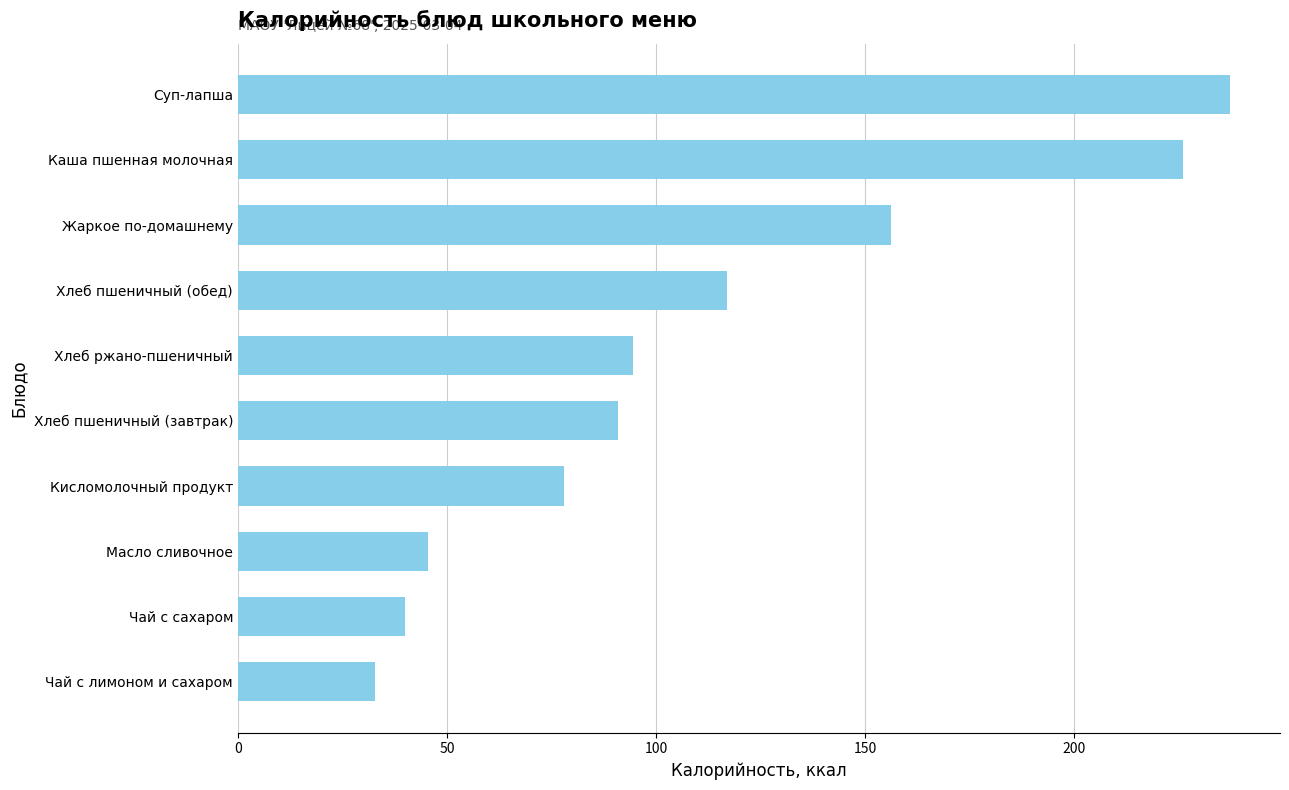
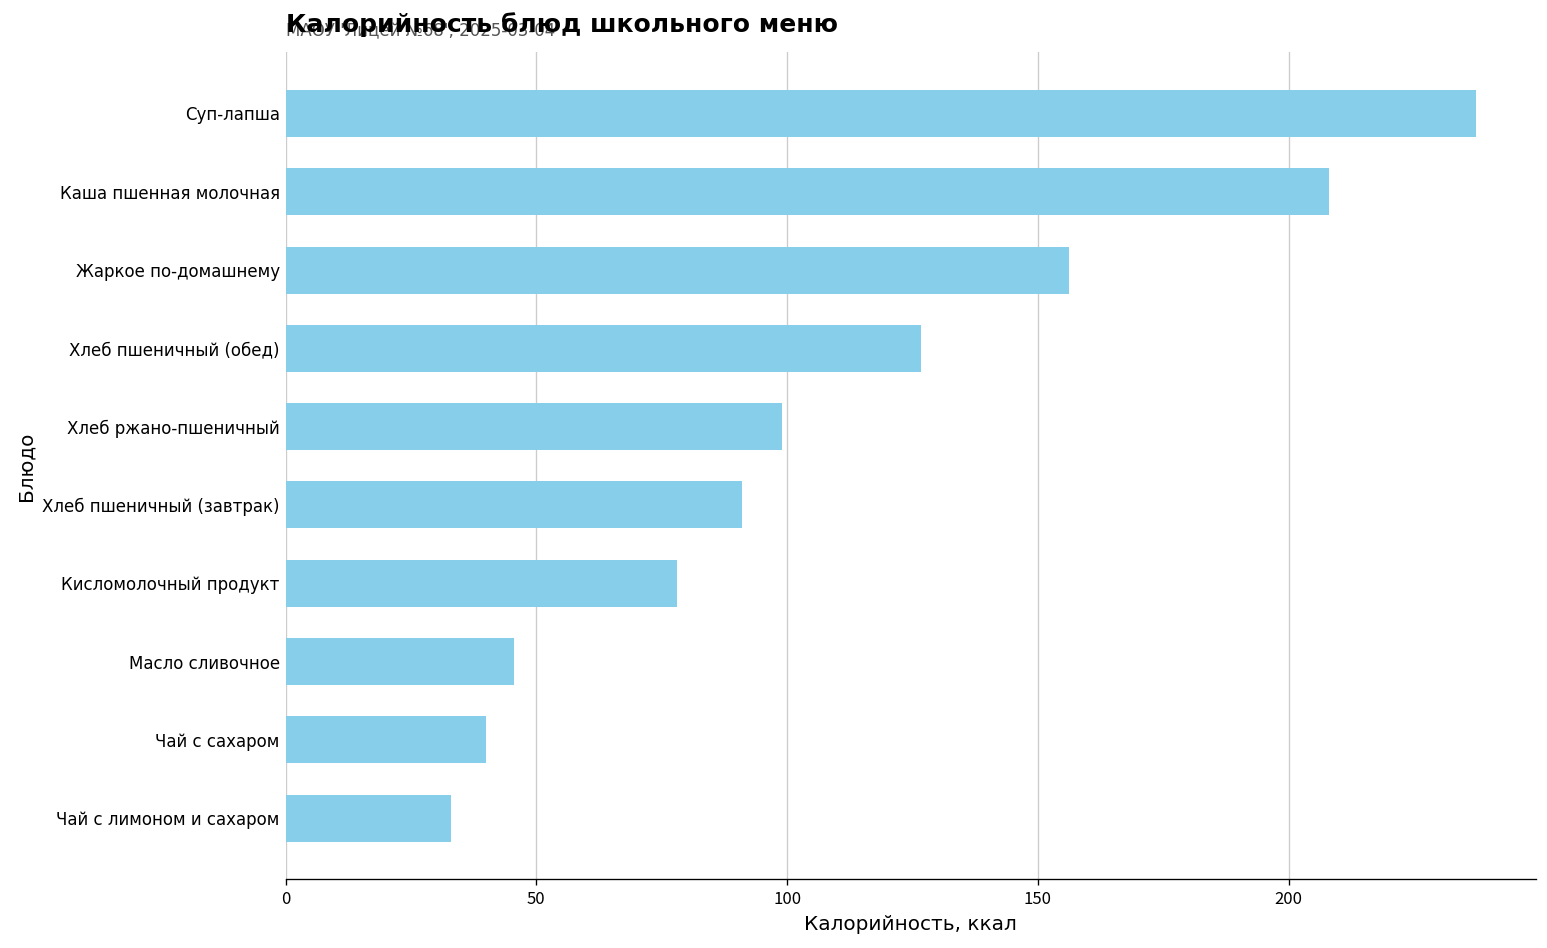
Каша пшенная молочная: 226 -> 208
Хлеб пшеничный (обед): 117 -> 127
Хлеб ржано-пшеничный: 95 -> 99
